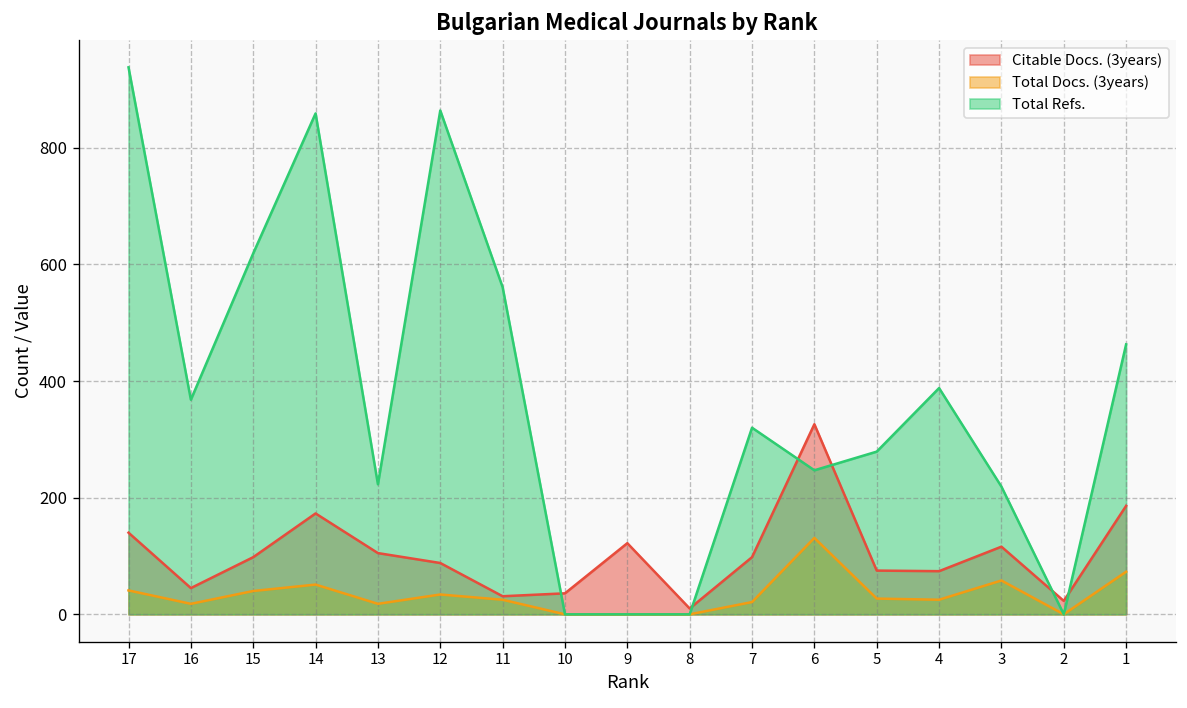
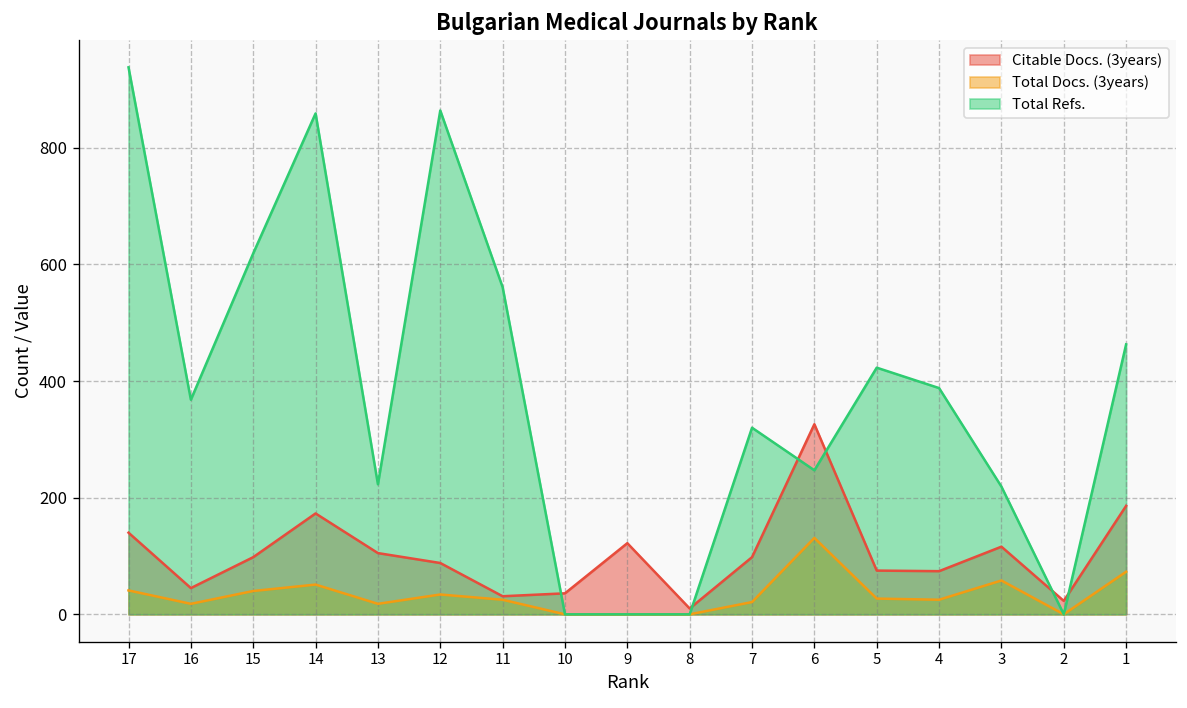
Total Refs., 5: 280 -> 420
